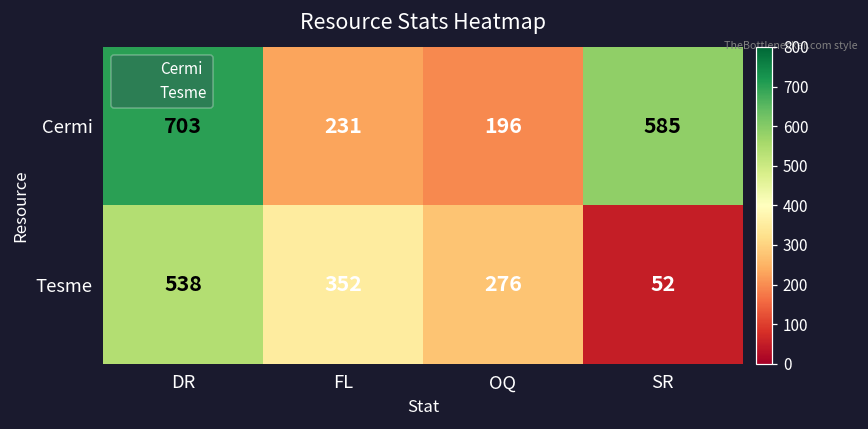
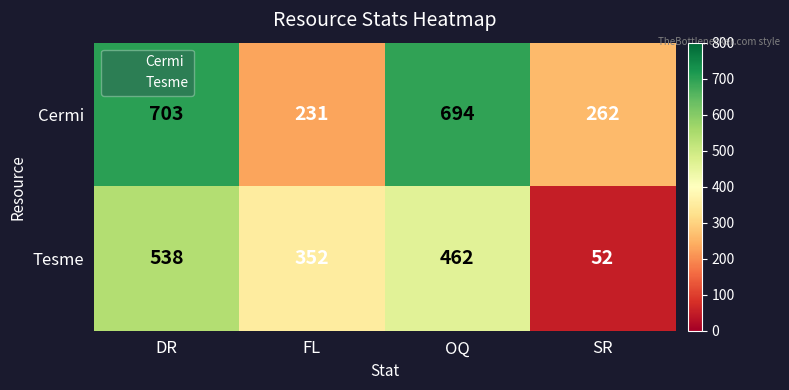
Cermi, OQ: 196 -> 694
Cermi, SR: 585 -> 262
Tesme, OQ: 276 -> 462
